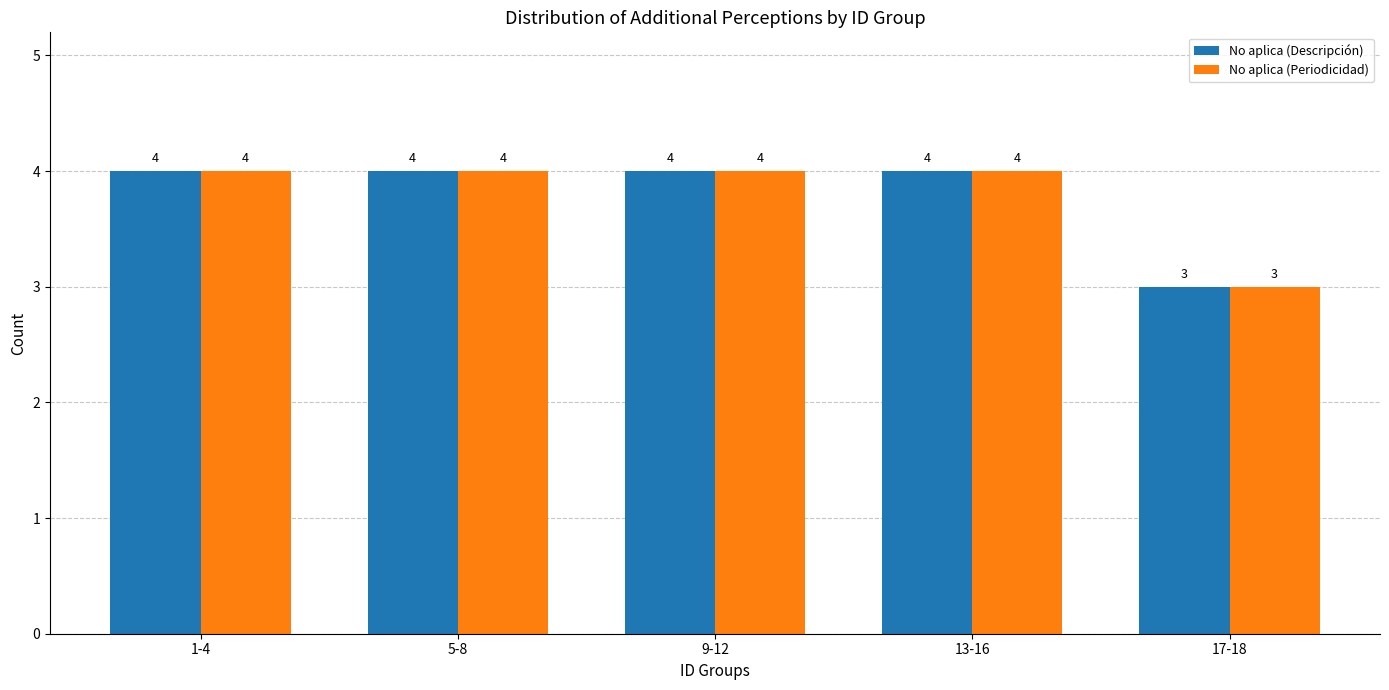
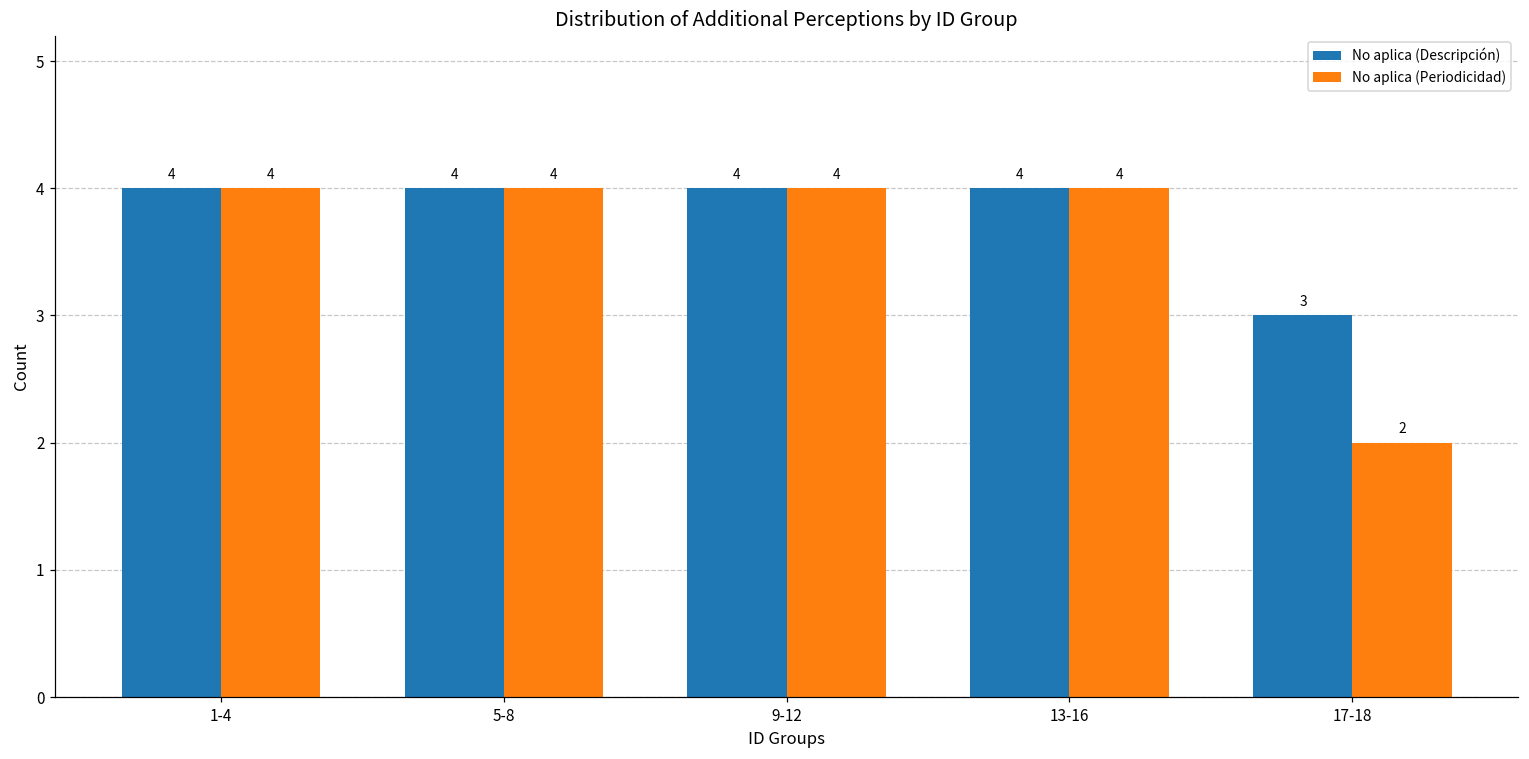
No aplica (Periodicidad), 17-18: 3 -> 2
